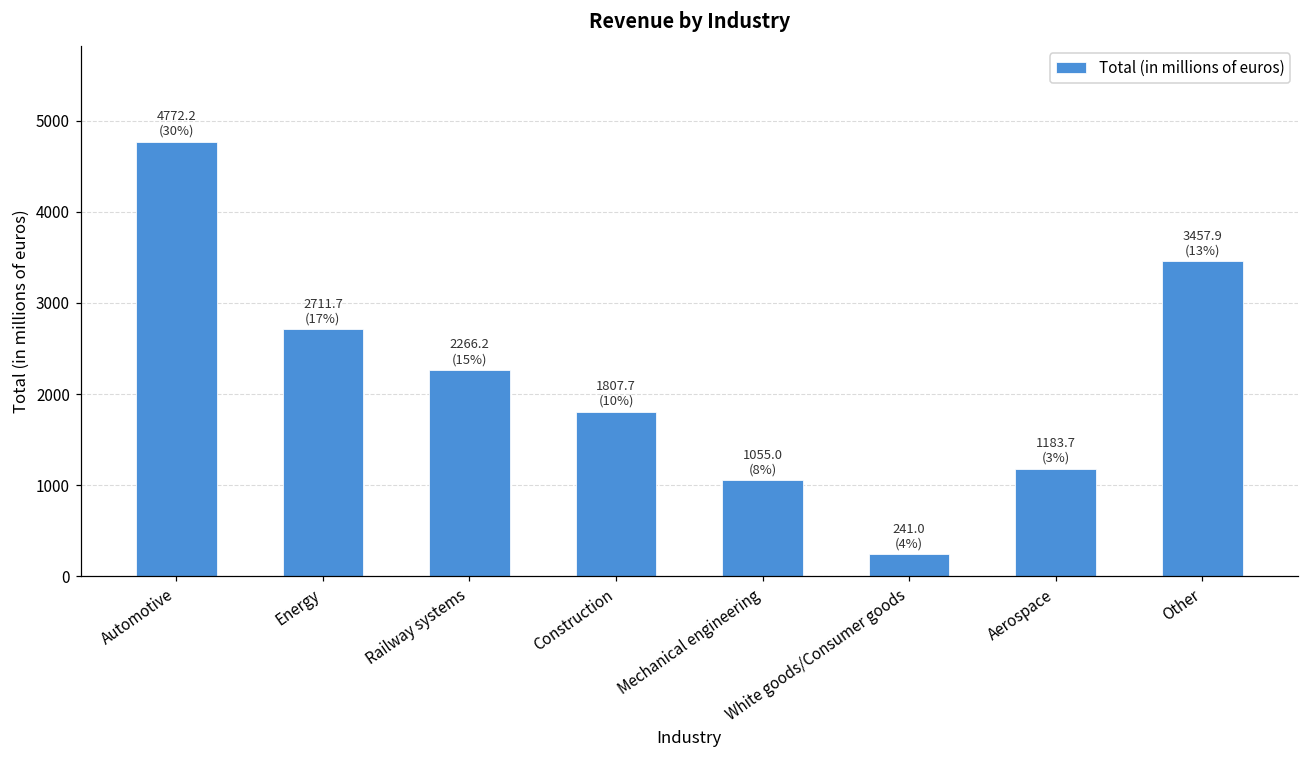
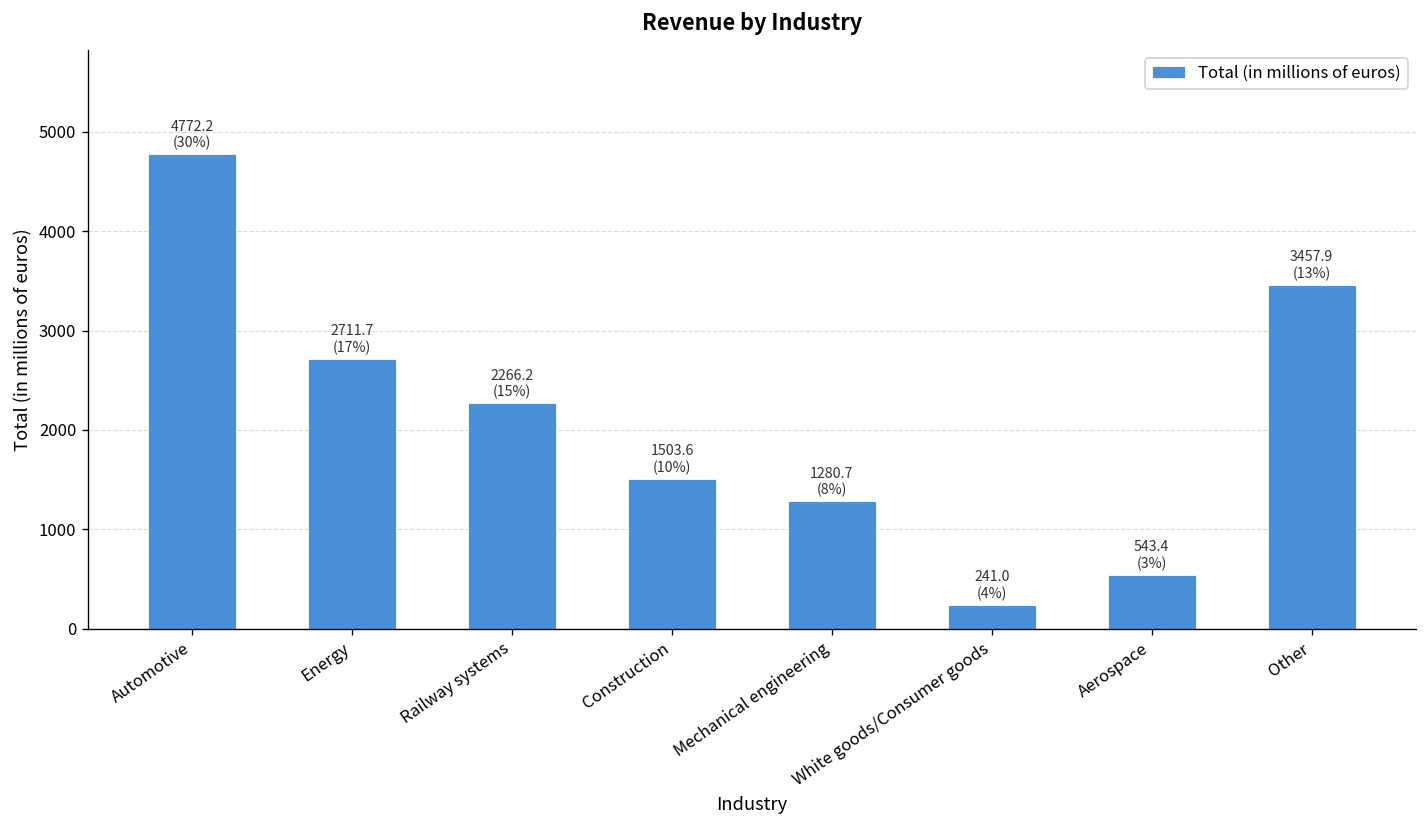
Construction: 1807.7 -> 1503.6
Mechanical engineering: 1055.0 -> 1280.7
Aerospace: 1183.7 -> 543.4
